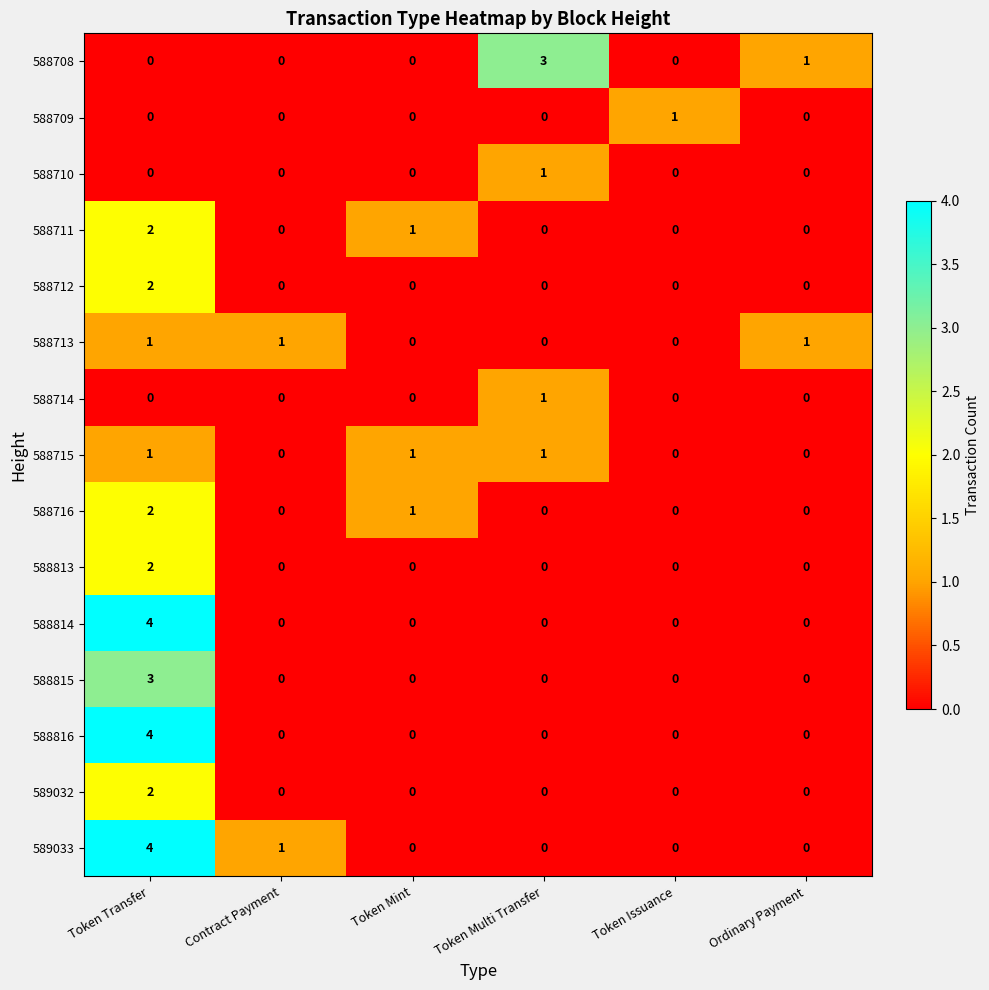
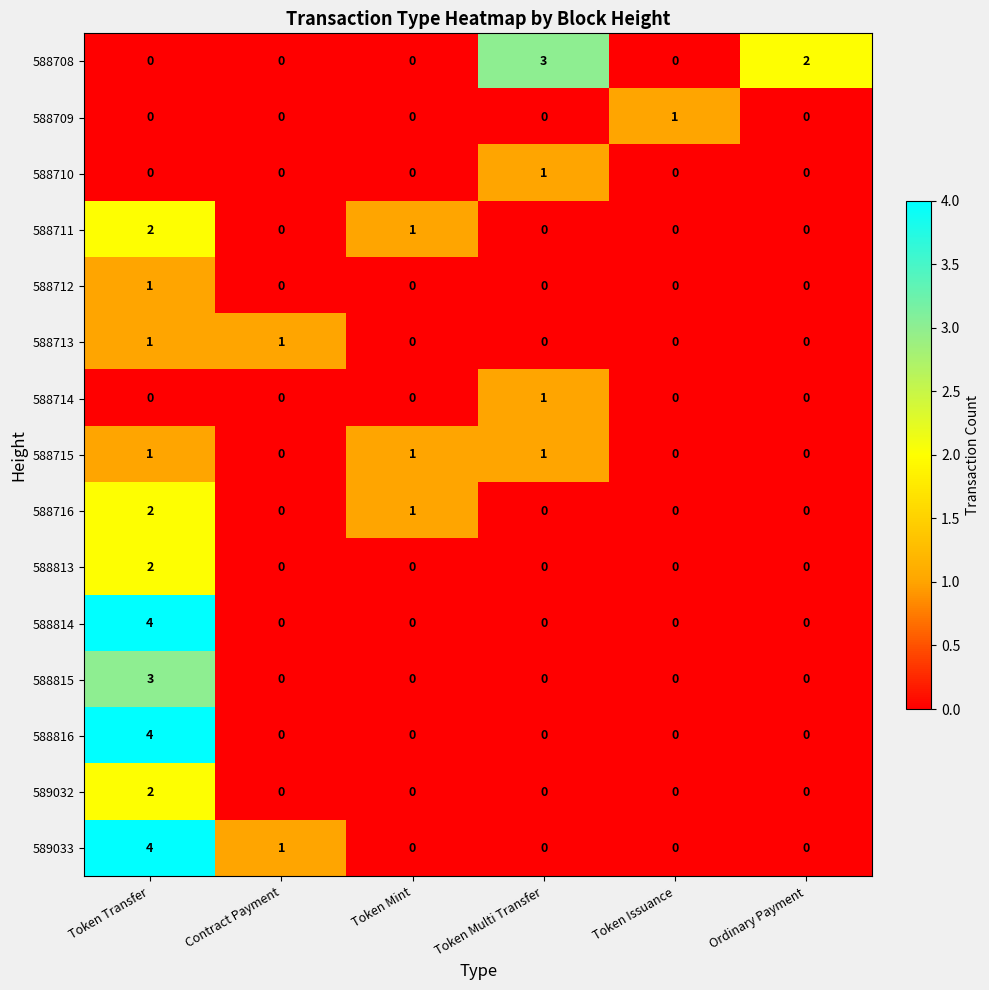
588708, Ordinary Payment: 1 -> 2
588712, Token Transfer: 2 -> 1
588713, Ordinary Payment: 1 -> 0
